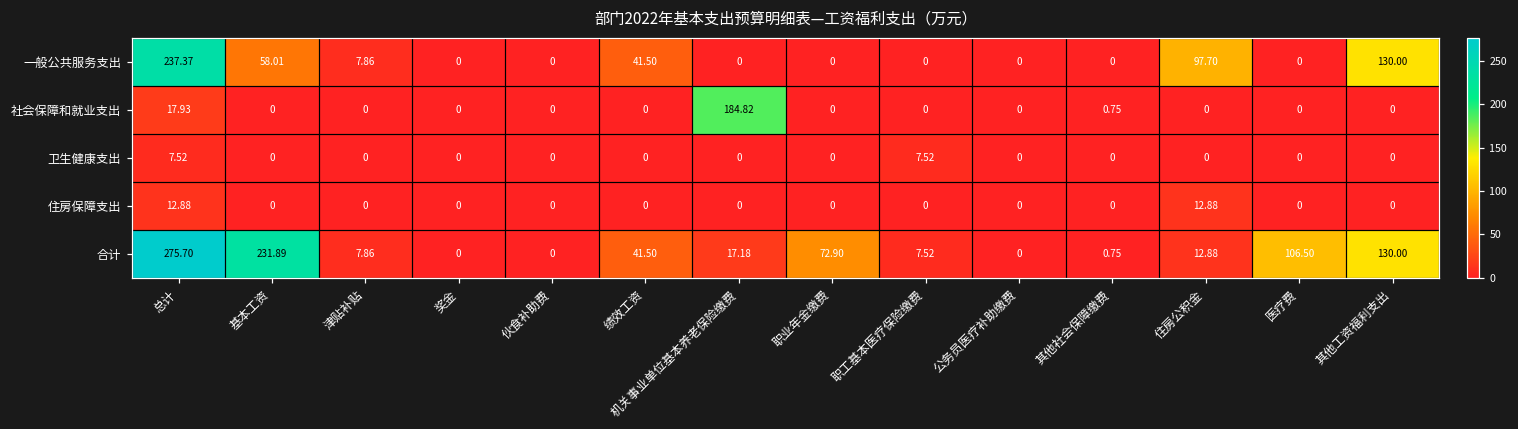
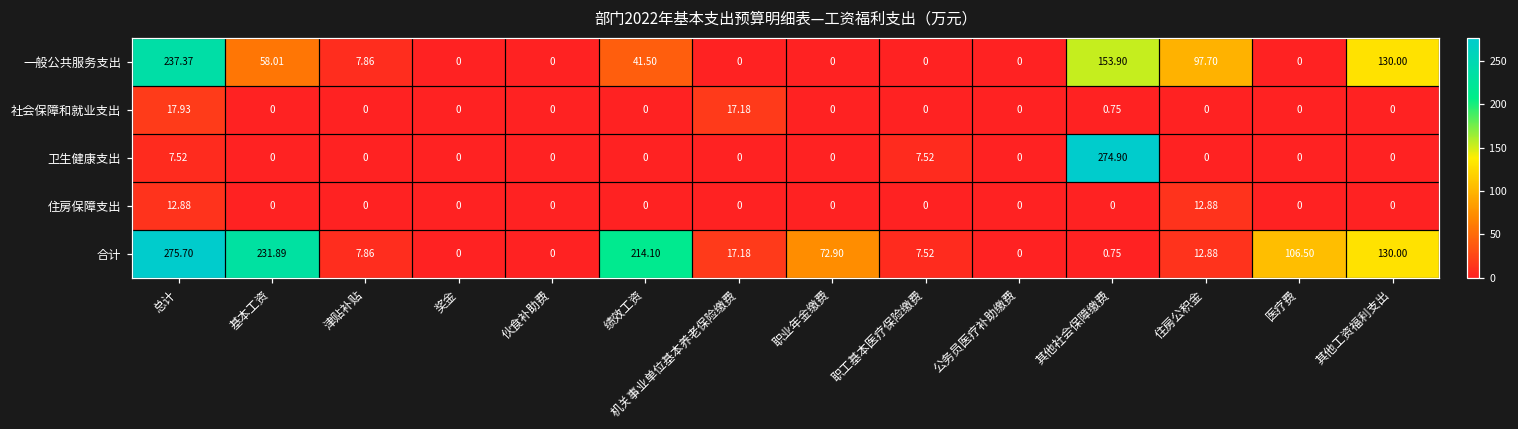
一般公共服务支出, 其他社会保障缴费: 0 -> 153.90
社会保障和就业支出, 机关事业单位基本养老保险缴费: 184.82 -> 17.18
卫生健康支出, 其他社会保障缴费: 0 -> 274.90
合计, 绩效工资: 41.50 -> 214.10
